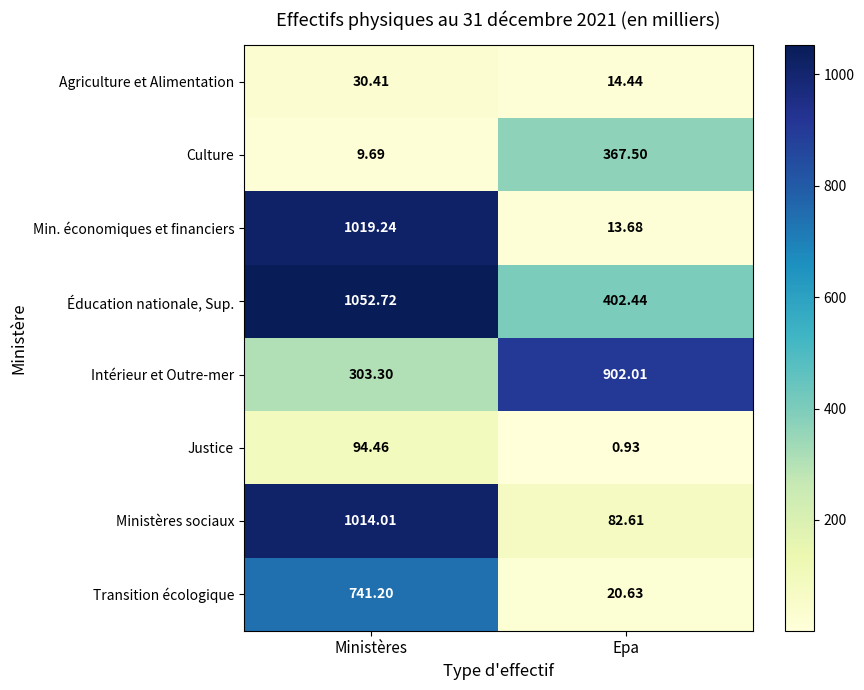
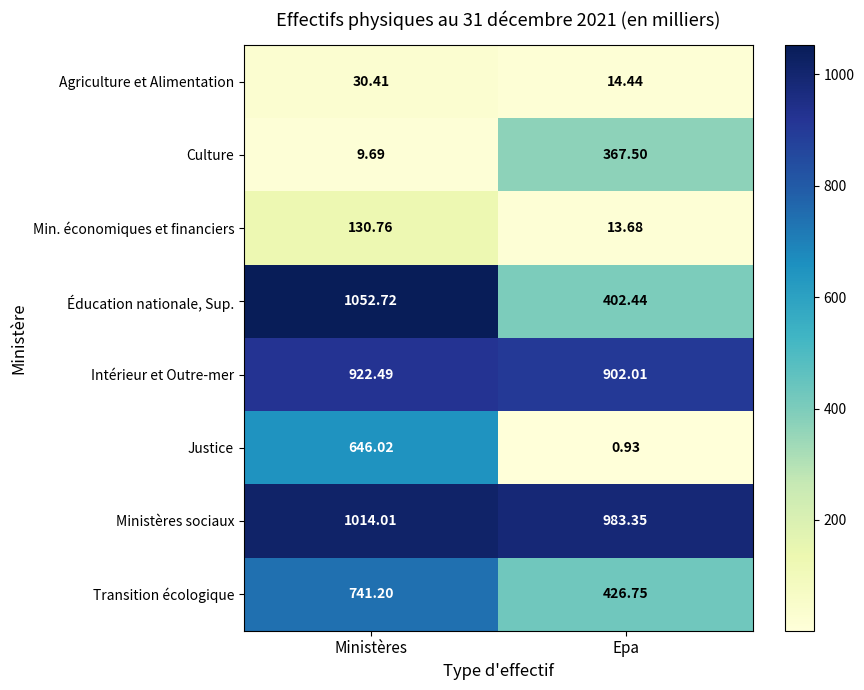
Min. économiques et financiers, Ministères: 1019.24 -> 130.76
Intérieur et Outre-mer, Ministères: 303.30 -> 922.49
Justice, Ministères: 94.46 -> 646.02
Ministères sociaux, Epa: 82.61 -> 983.35
Transition écologique, Epa: 20.63 -> 426.75
